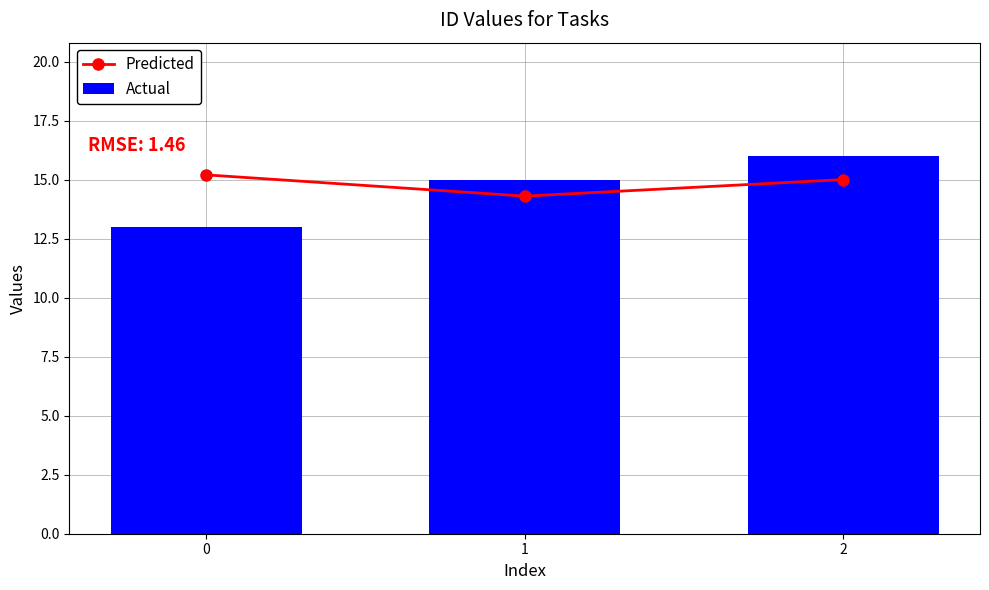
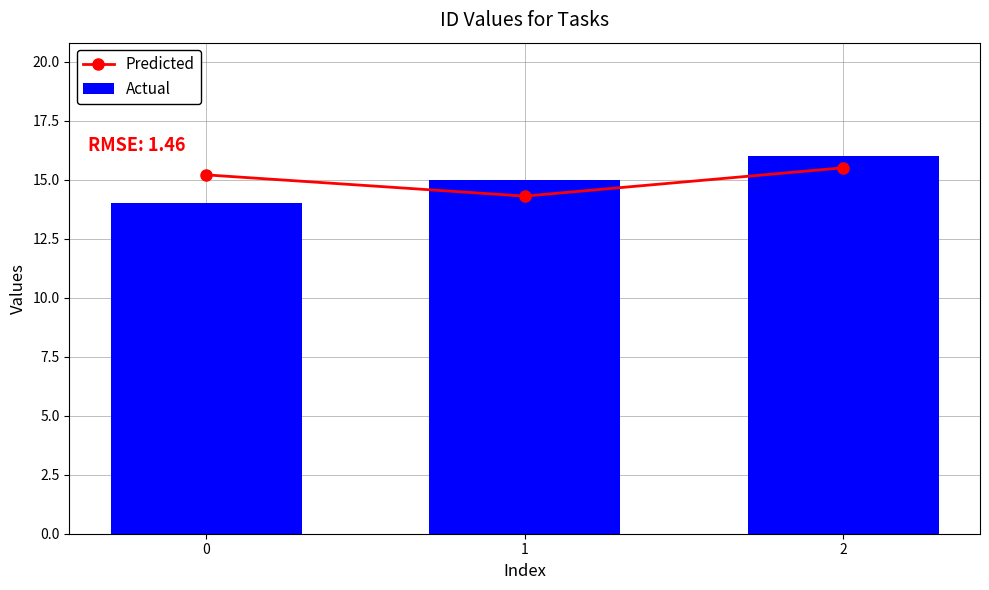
Actual, 0: 13 -> 14
Predicted, 2: 15.0 -> 15.5
